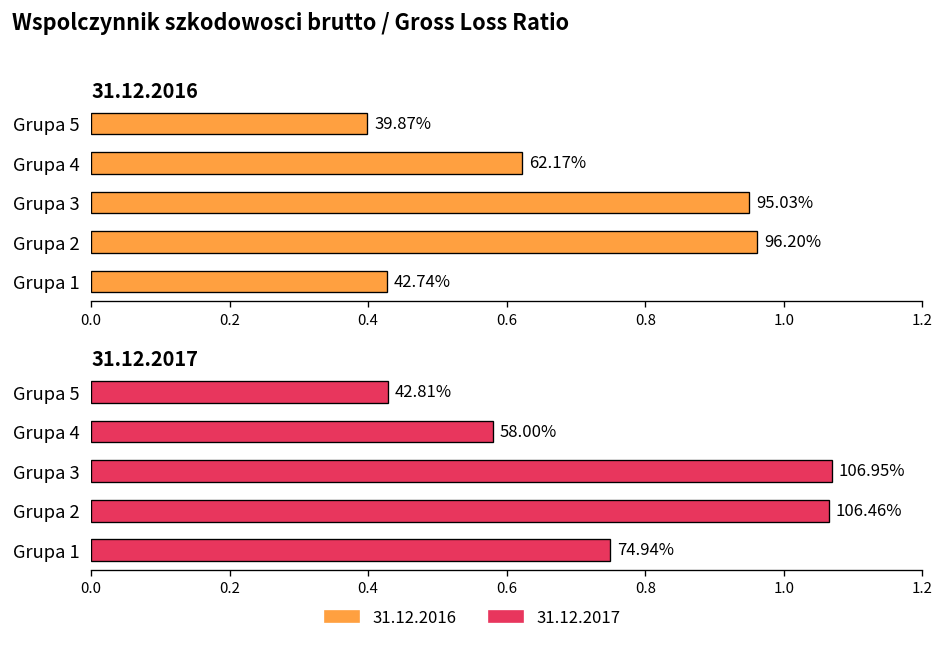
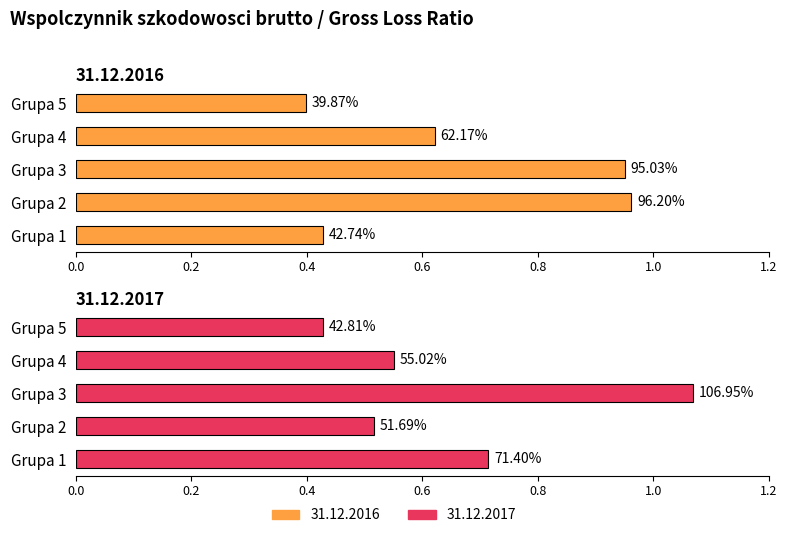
31.12.2017, Grupa 4: 58.00% -> 55.02%
31.12.2017, Grupa 2: 106.46% -> 51.69%
31.12.2017, Grupa 1: 74.94% -> 71.40%
